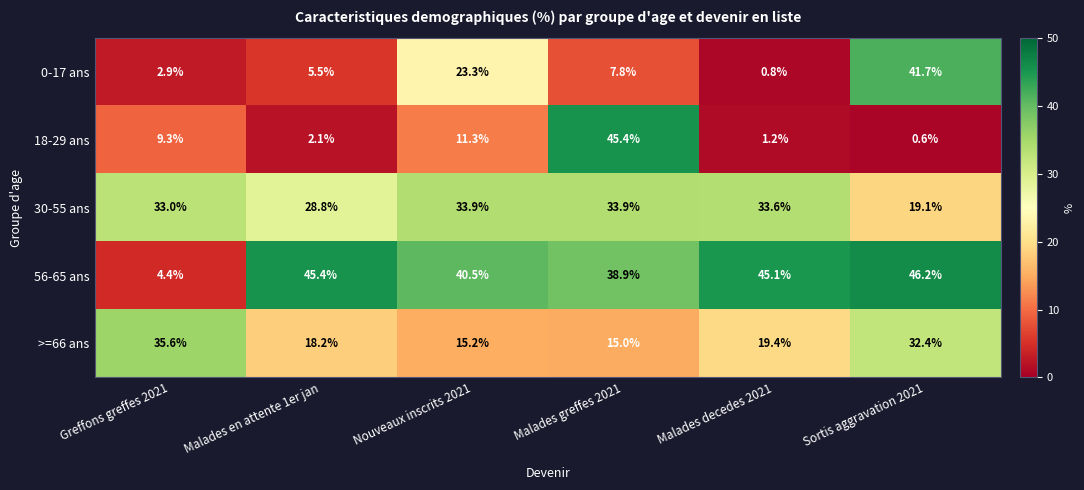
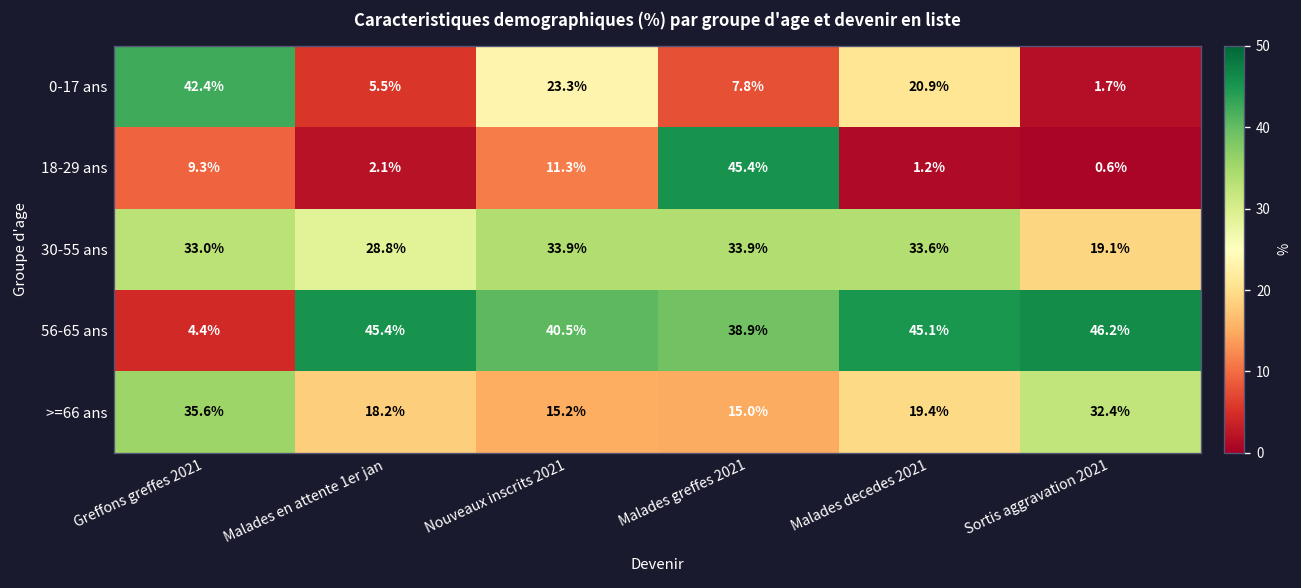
0-17 ans, Greffons greffes 2021: 2.9% -> 42.4%
0-17 ans, Malades decedes 2021: 0.8% -> 20.9%
0-17 ans, Sortis aggravation 2021: 41.7% -> 1.7%
